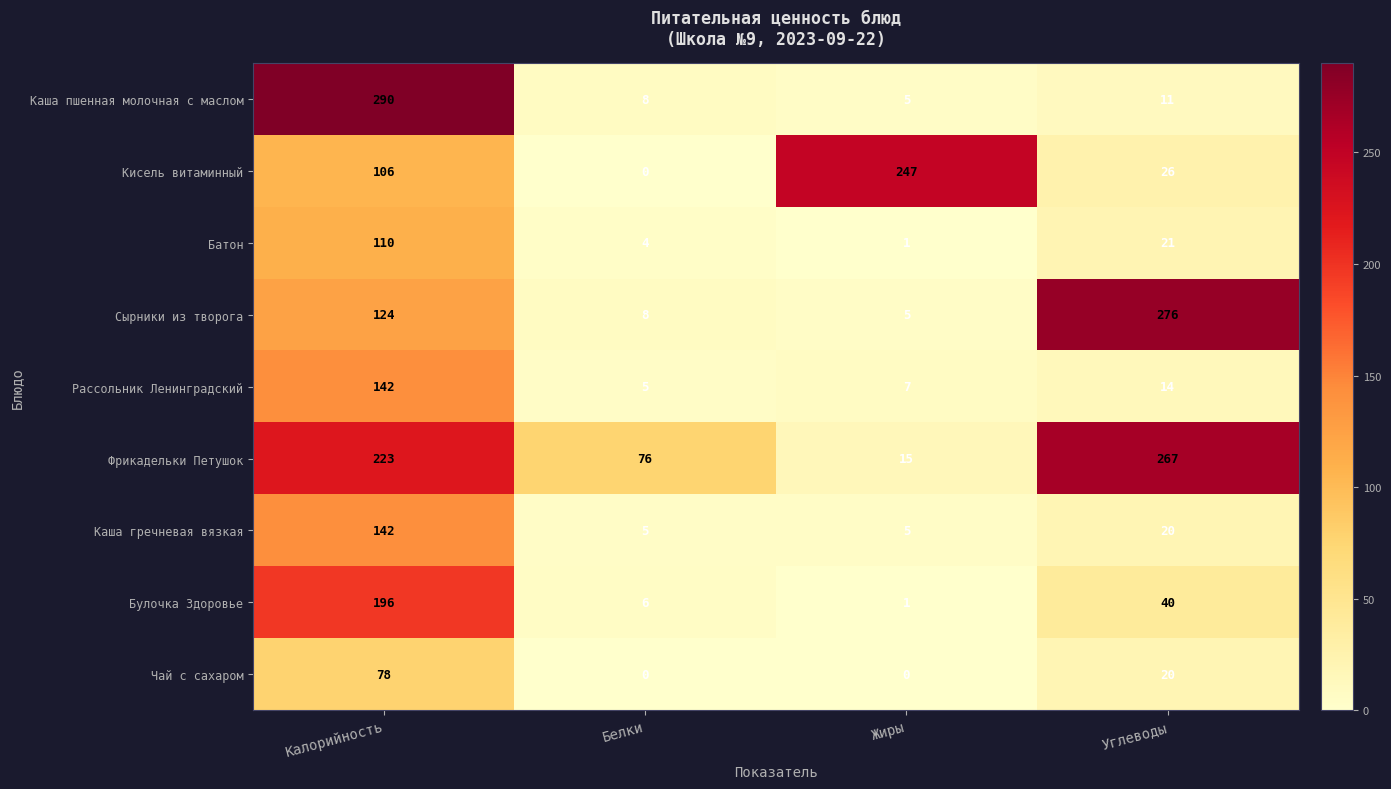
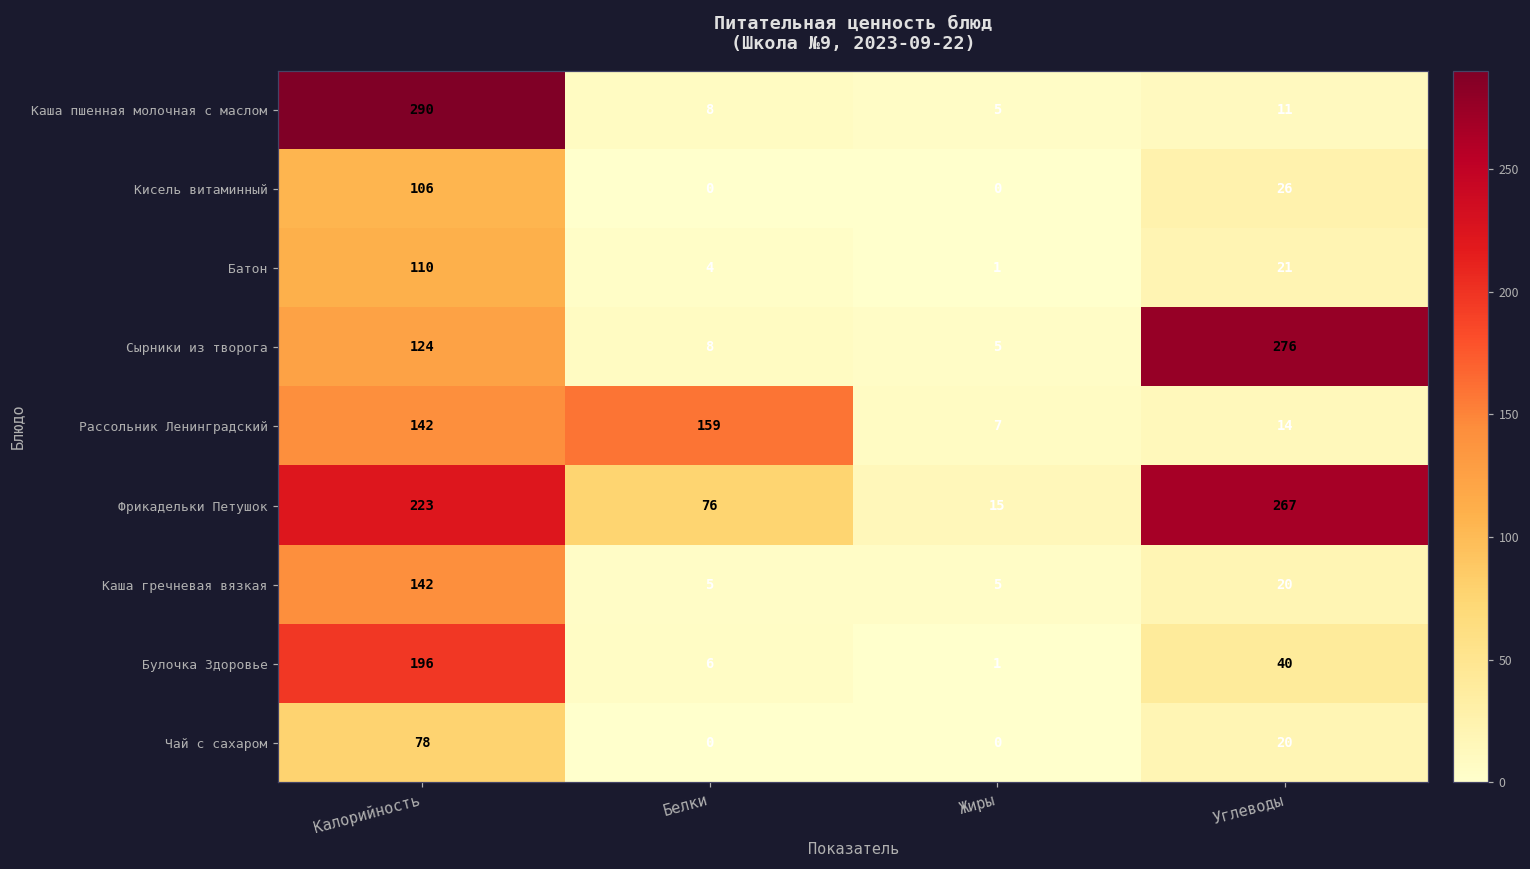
Кисель витаминный, Жиры: 247 -> 0
Рассольник Ленинградский, Белки: 5 -> 159
